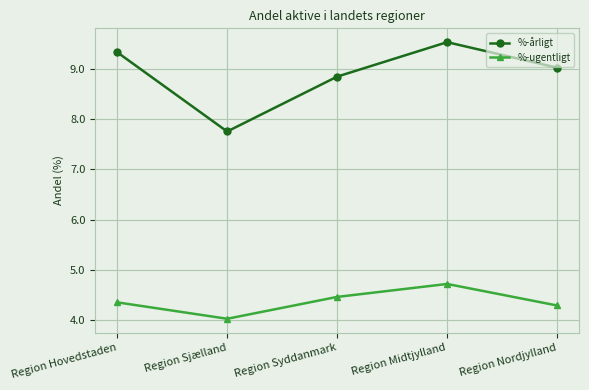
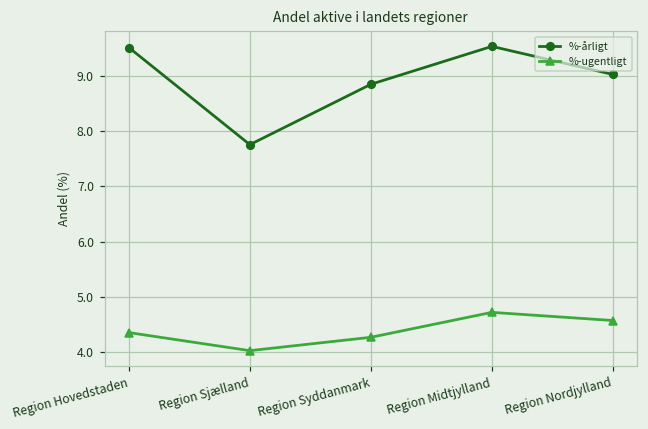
%-årligt, Region Hovedstaden: 9.3 -> 9.5
%-ugentligt, Region Syddanmark: 4.5 -> 4.3
%-ugentligt, Region Nordjylland: 4.3 -> 4.6
